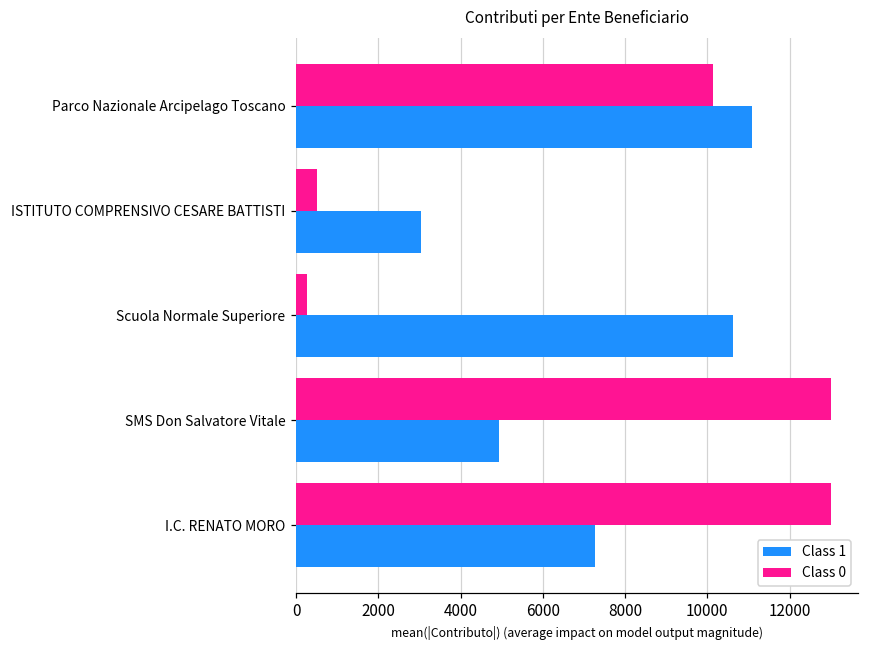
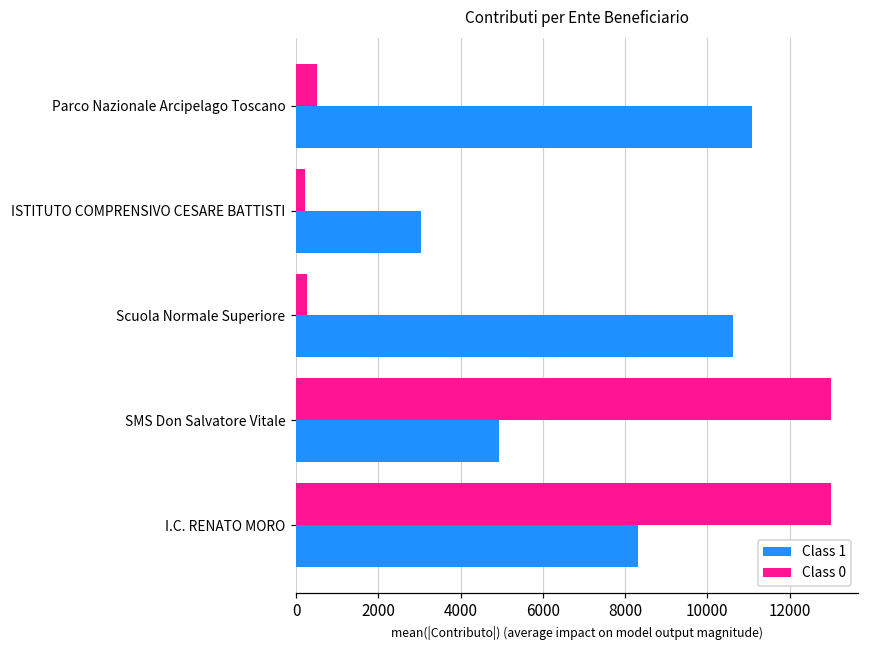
Class 0, Parco Nazionale Arcipelago Toscano: 10100 -> 500
Class 0, ISTITUTO COMPRENSIVO CESARE BATTISTI: 500 -> 200
Class 1, I.C. RENATO MORO: 7300 -> 8300
